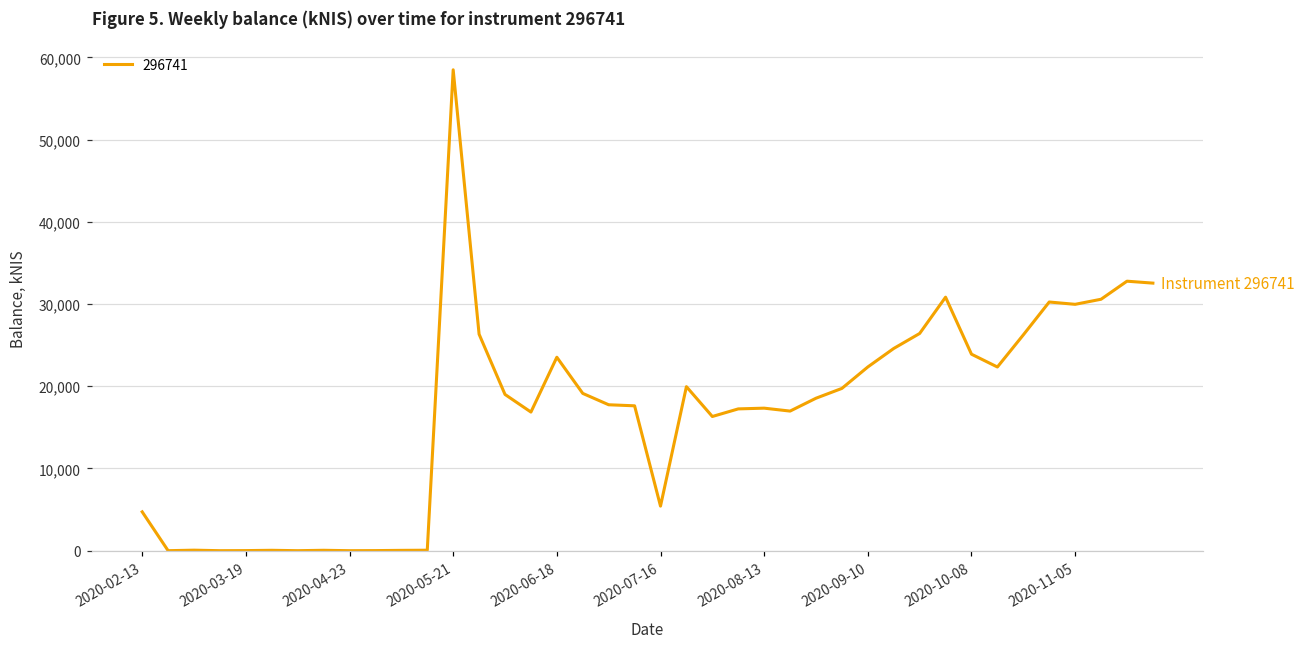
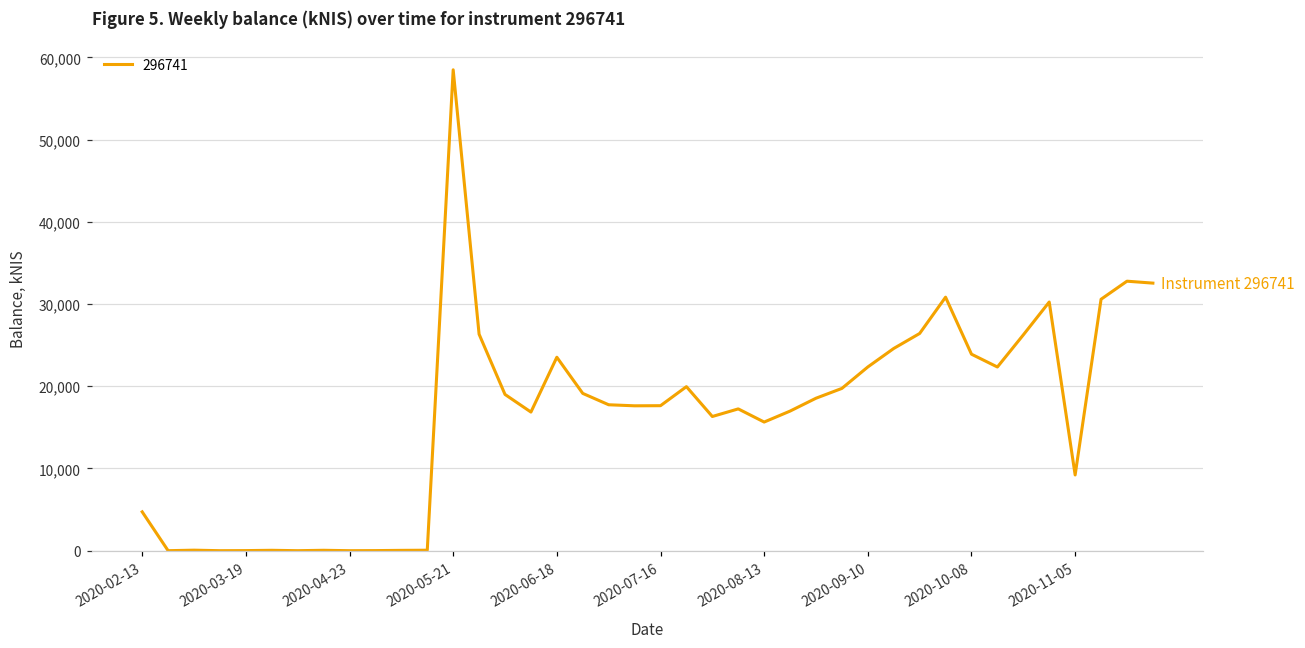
2020-07-16: 5,000 -> 18,000
2020-08-13: 17,000 -> 16,000
2020-11-05: 30,000 -> 9,000
